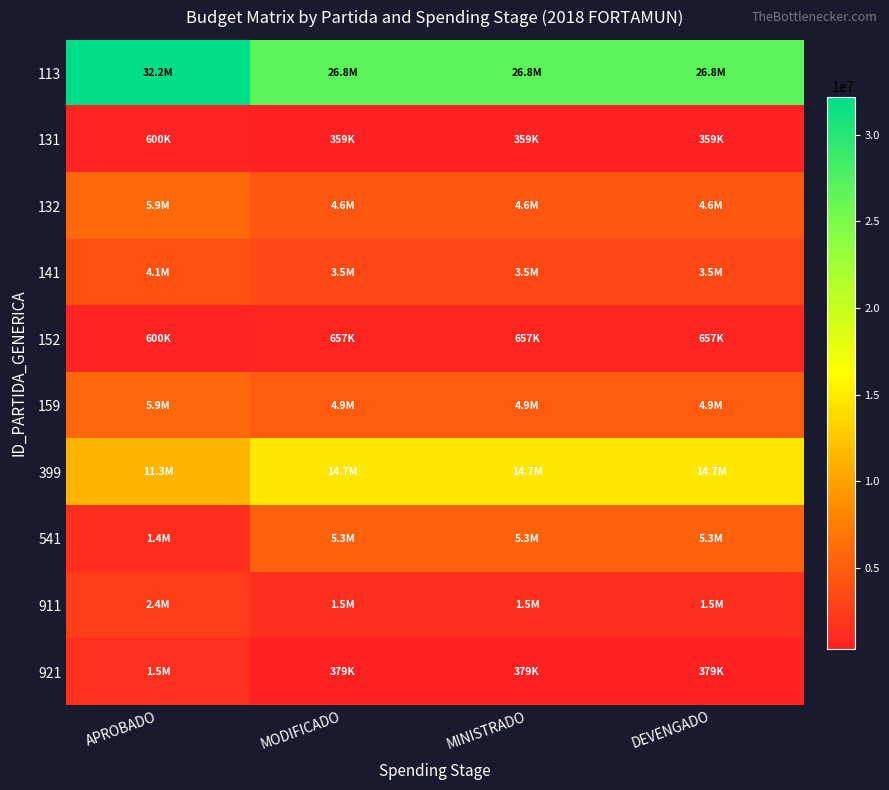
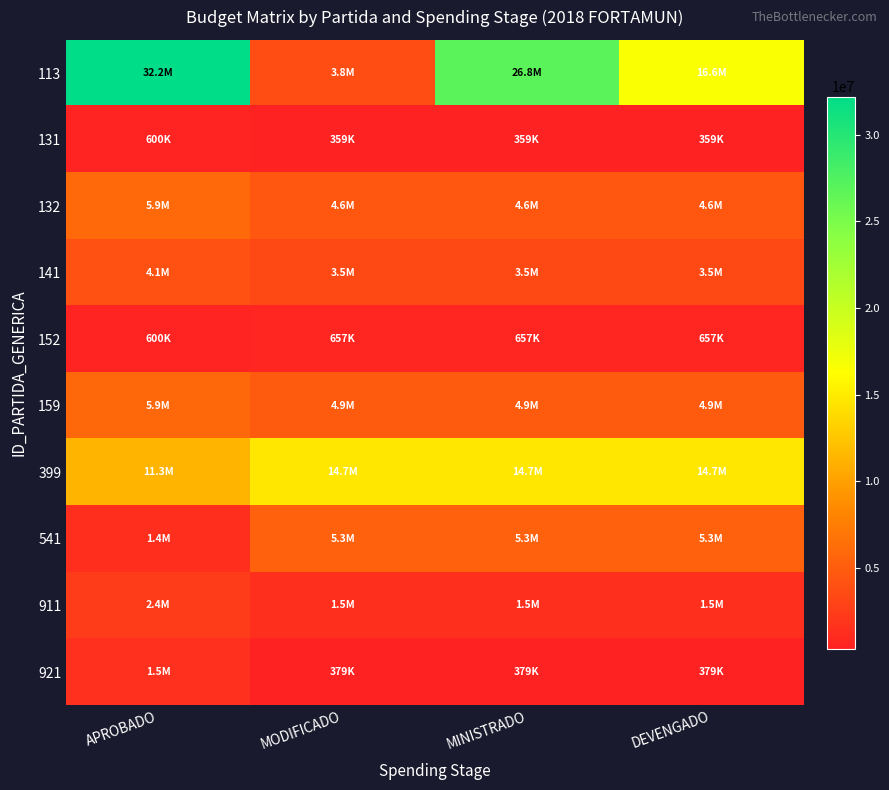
113, MODIFICADO: 26.8M -> 3.8M
113, DEVENGADO: 26.8M -> 16.6M
